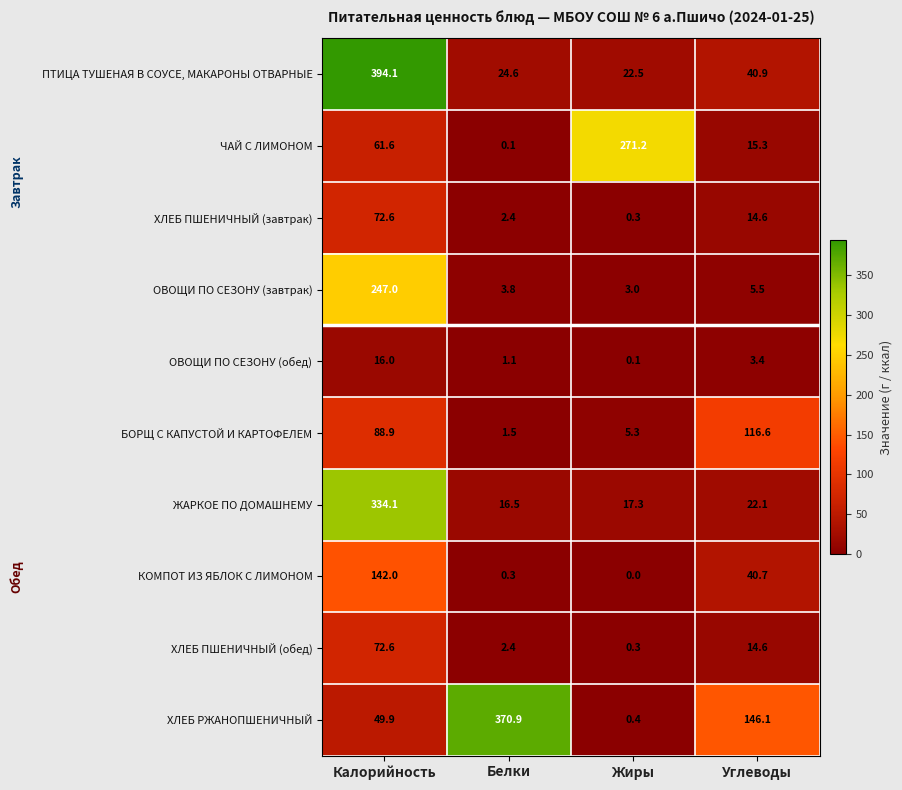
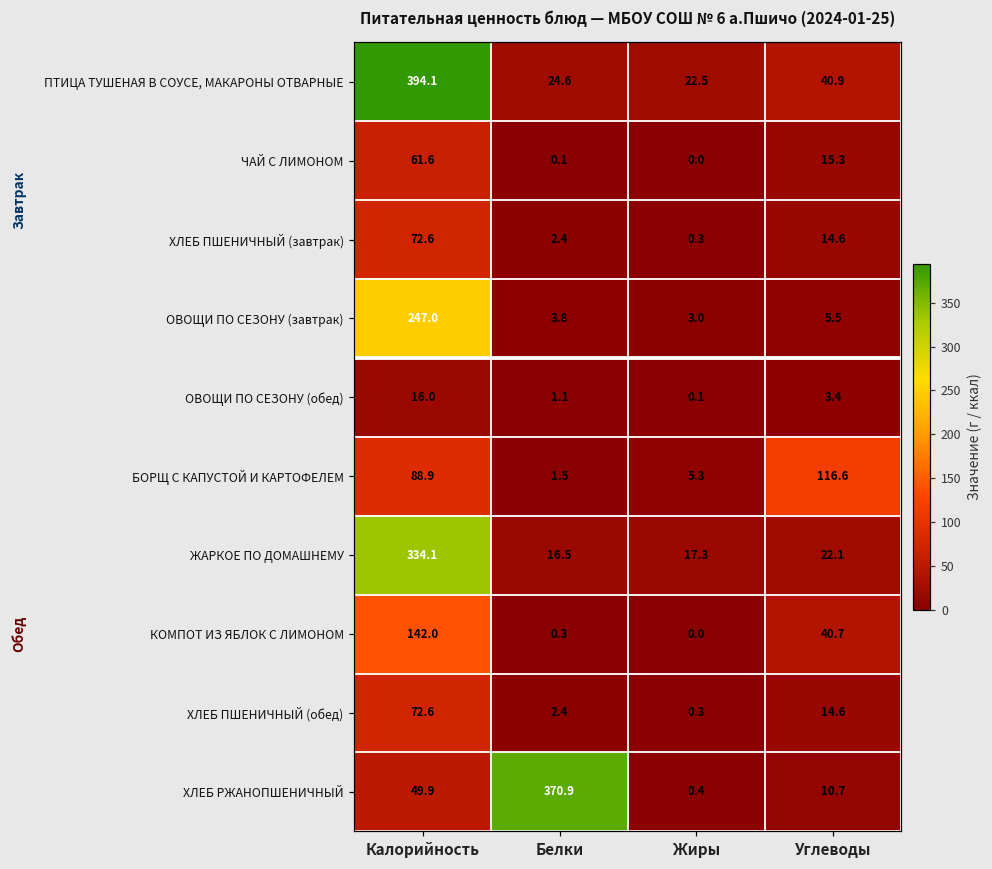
ЧАЙ С ЛИМОНОМ, Жиры: 271.2 -> 0.0
ХЛЕБ РЖАНОПШЕНИЧНЫЙ, Углеводы: 146.1 -> 10.7
